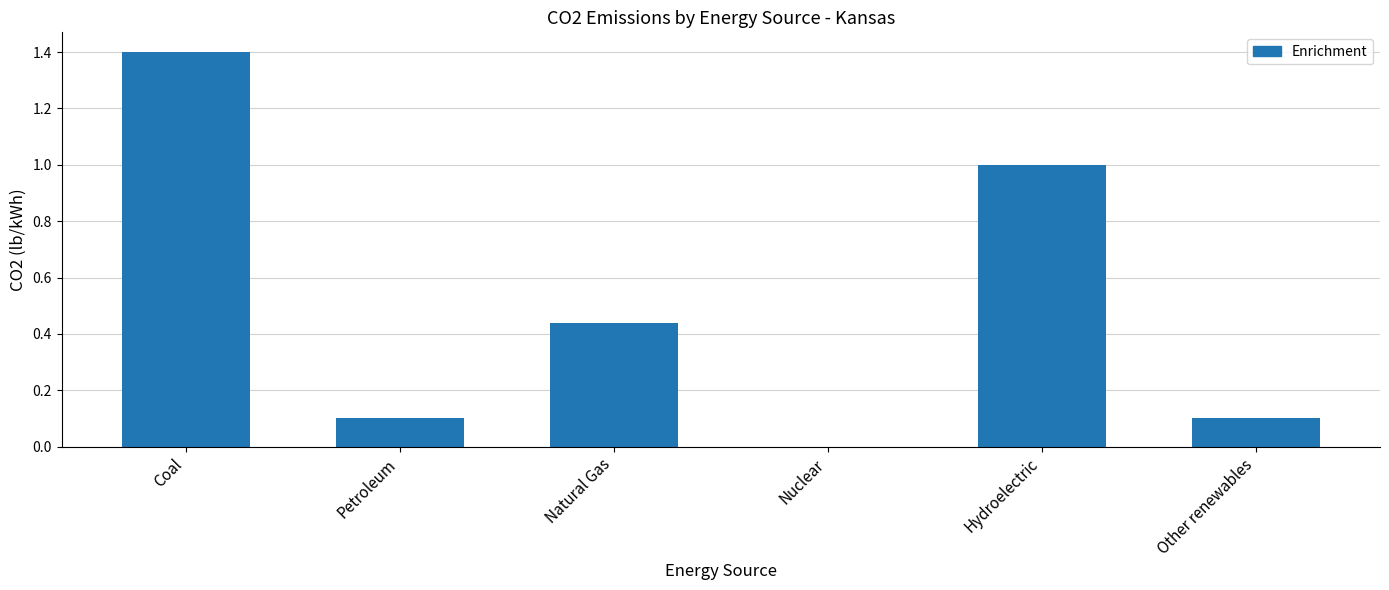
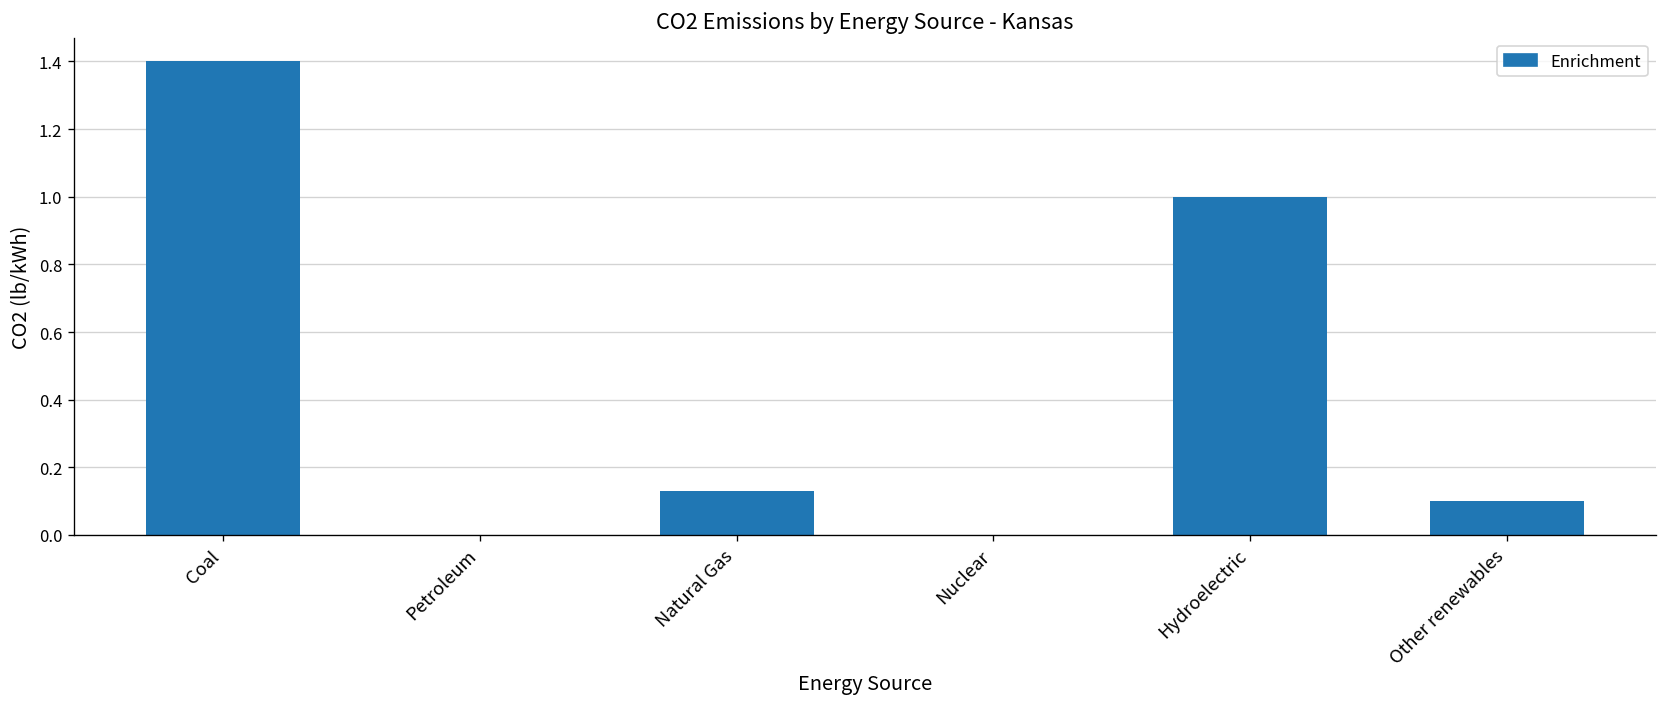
Petroleum: 0.1 -> 0.0
Natural Gas: 0.44 -> 0.13
